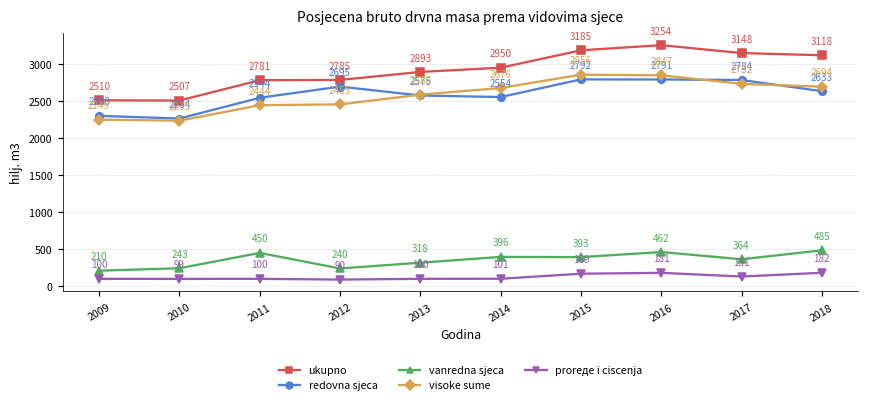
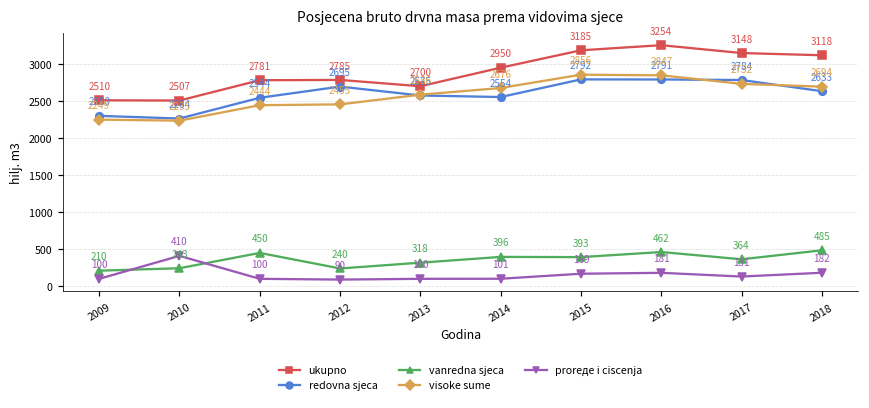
proreде i ciscenja, 2010: 99 -> 410
ukupno, 2013: 2893 -> 2700
